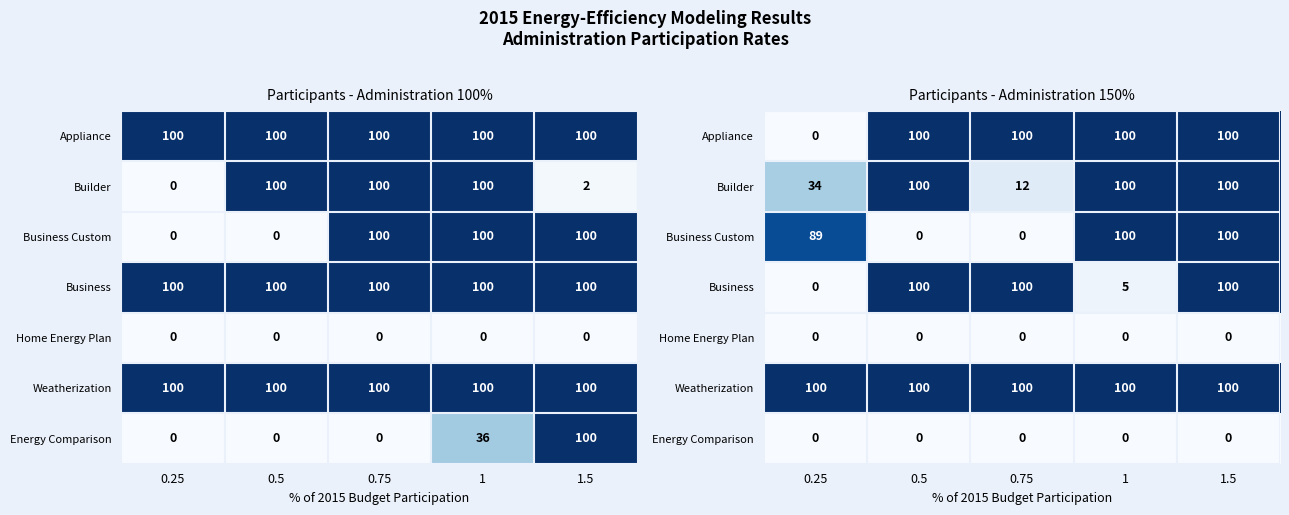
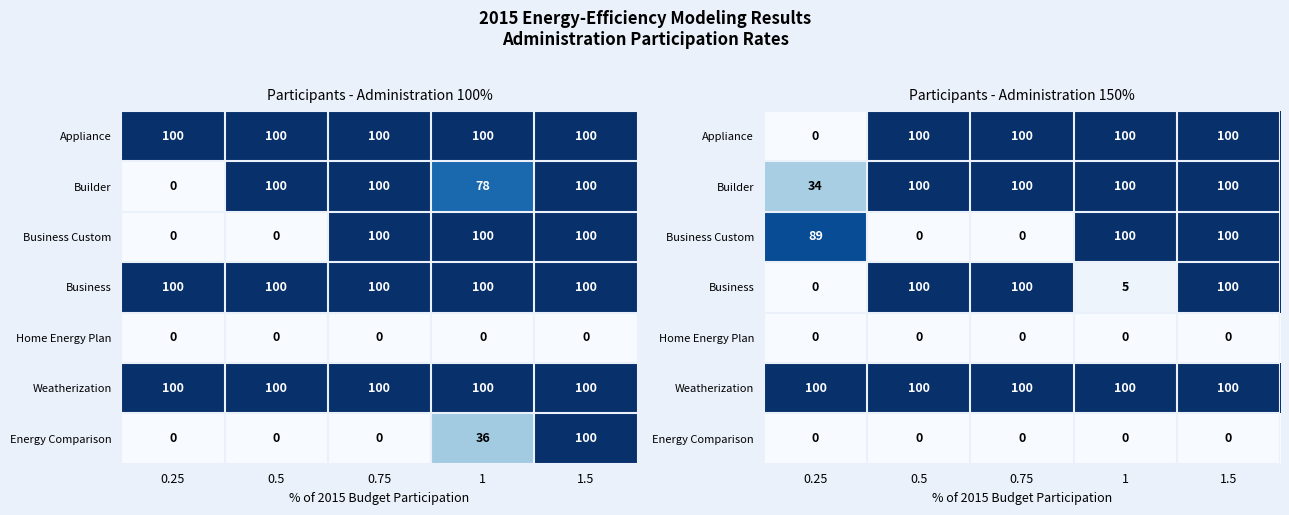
Participants - Administration 100%, Builder, 1: 100 -> 78
Participants - Administration 100%, Builder, 1.5: 2 -> 100
Participants - Administration 150%, Builder, 0.75: 12 -> 100
